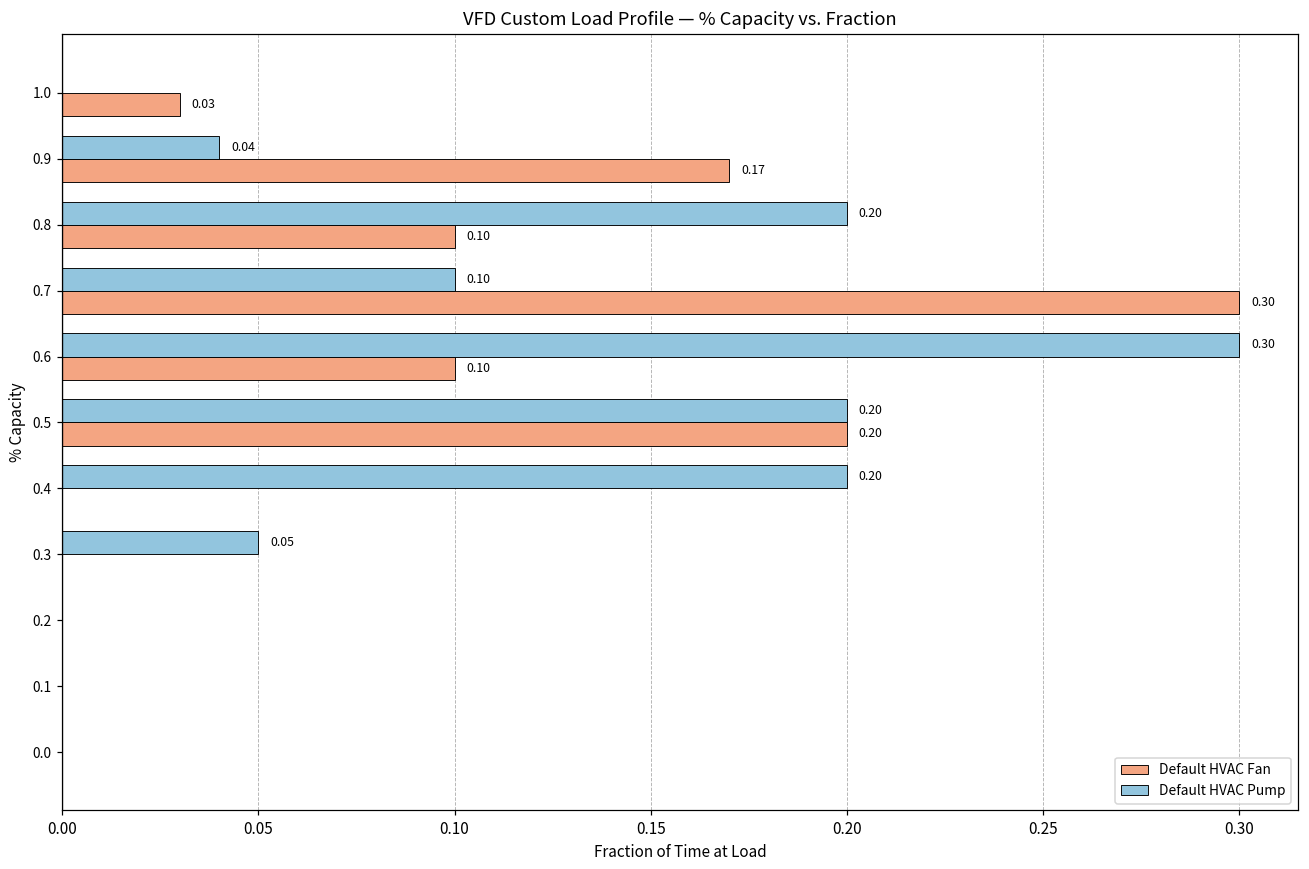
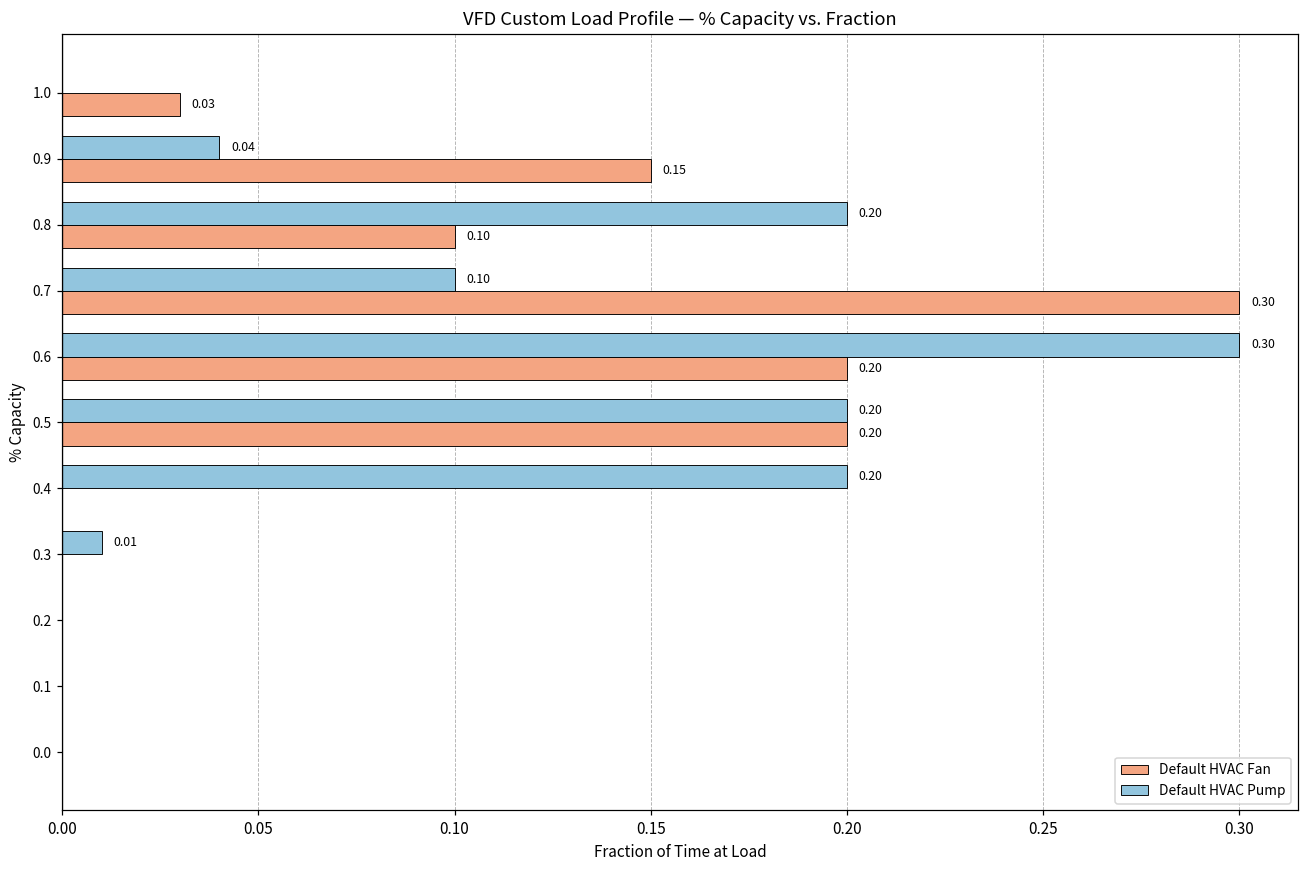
Default HVAC Fan, 0.9: 0.17 -> 0.15
Default HVAC Fan, 0.6: 0.10 -> 0.20
Default HVAC Pump, 0.3: 0.05 -> 0.01
